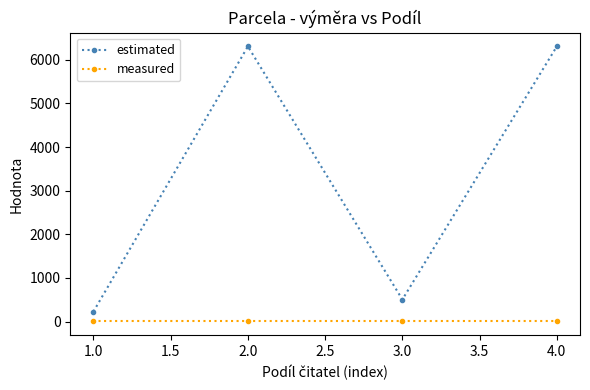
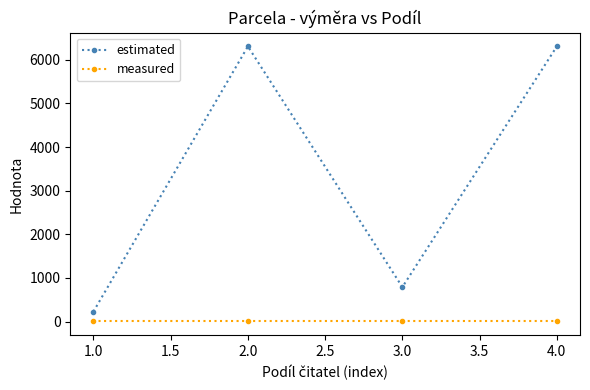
estimated, 3.0: 500 -> 800
